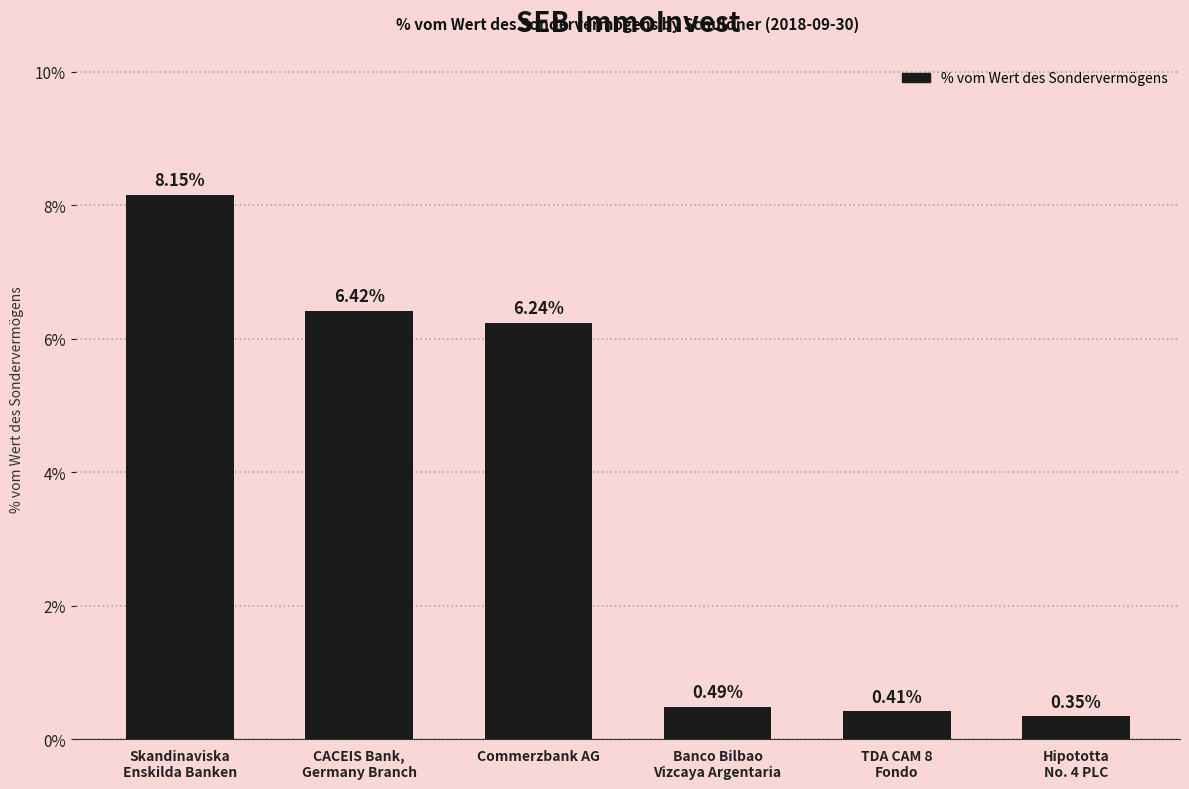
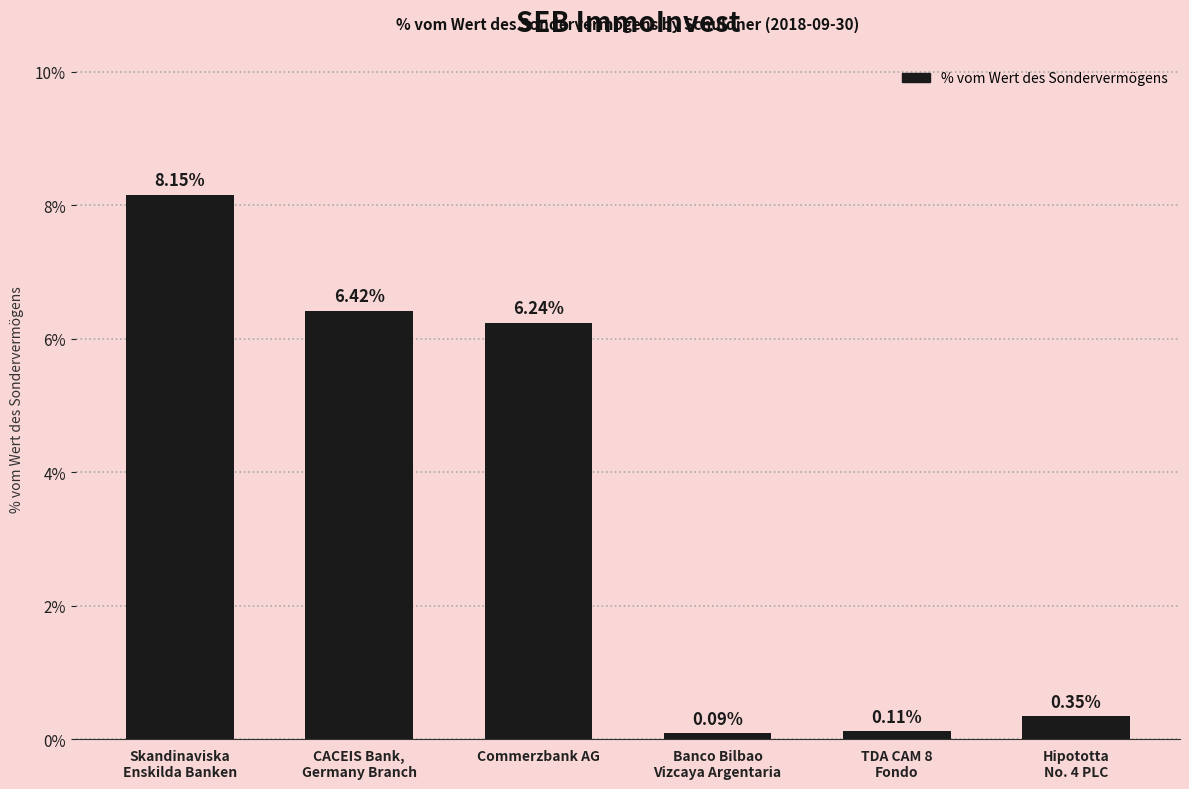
Banco Bilbao Vizcaya Argentaria: 0.49% -> 0.09%
TDA CAM 8 Fondo: 0.41% -> 0.11%
